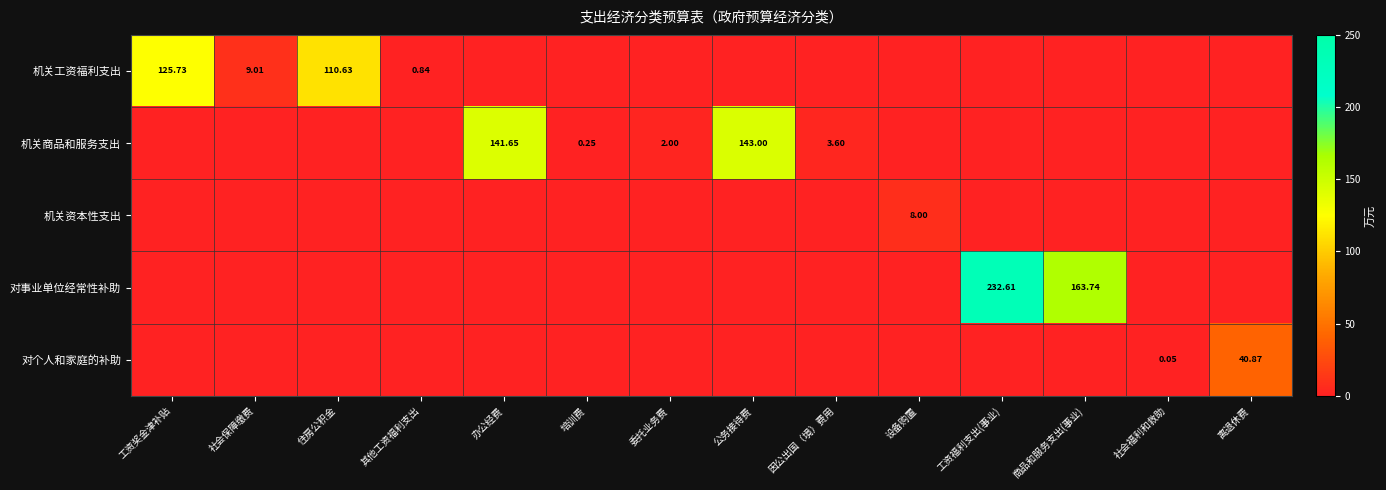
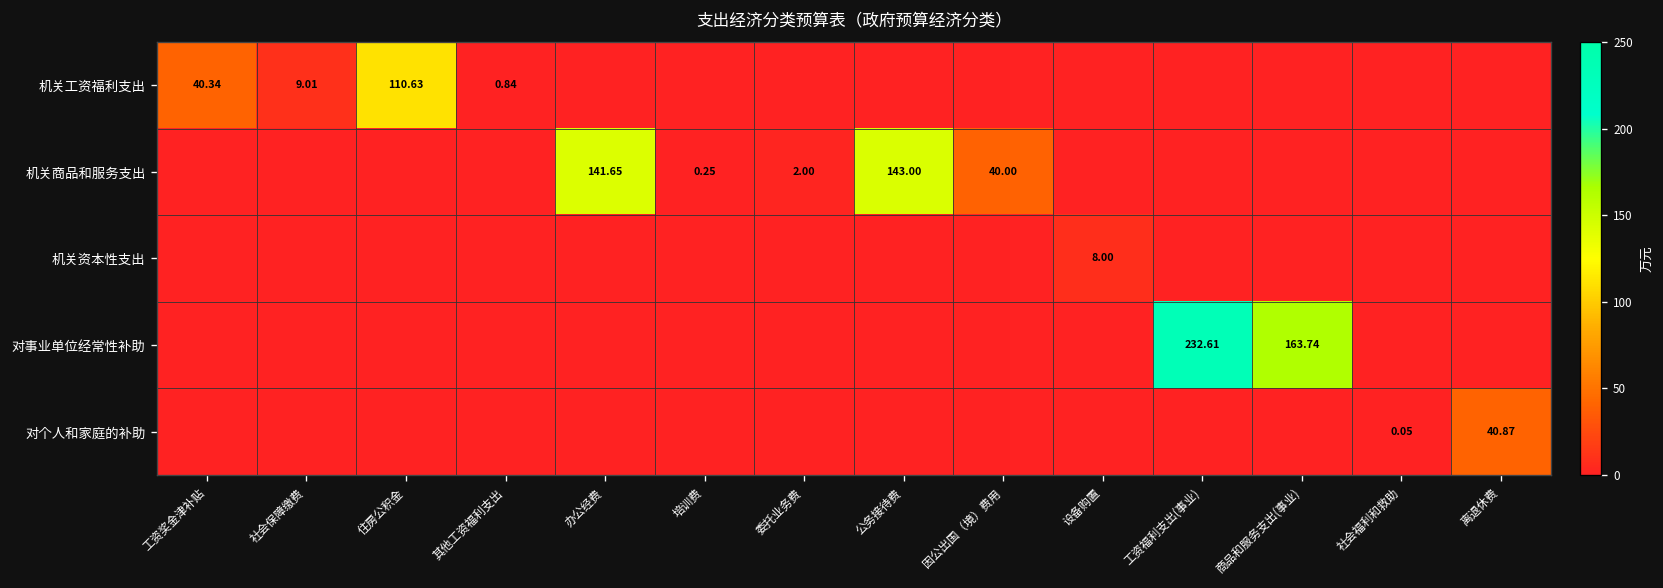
机关工资福利支出, 工资奖金津补贴: 125.73 -> 40.34
机关商品和服务支出, 因公出国（境）费用: 3.60 -> 40.00
